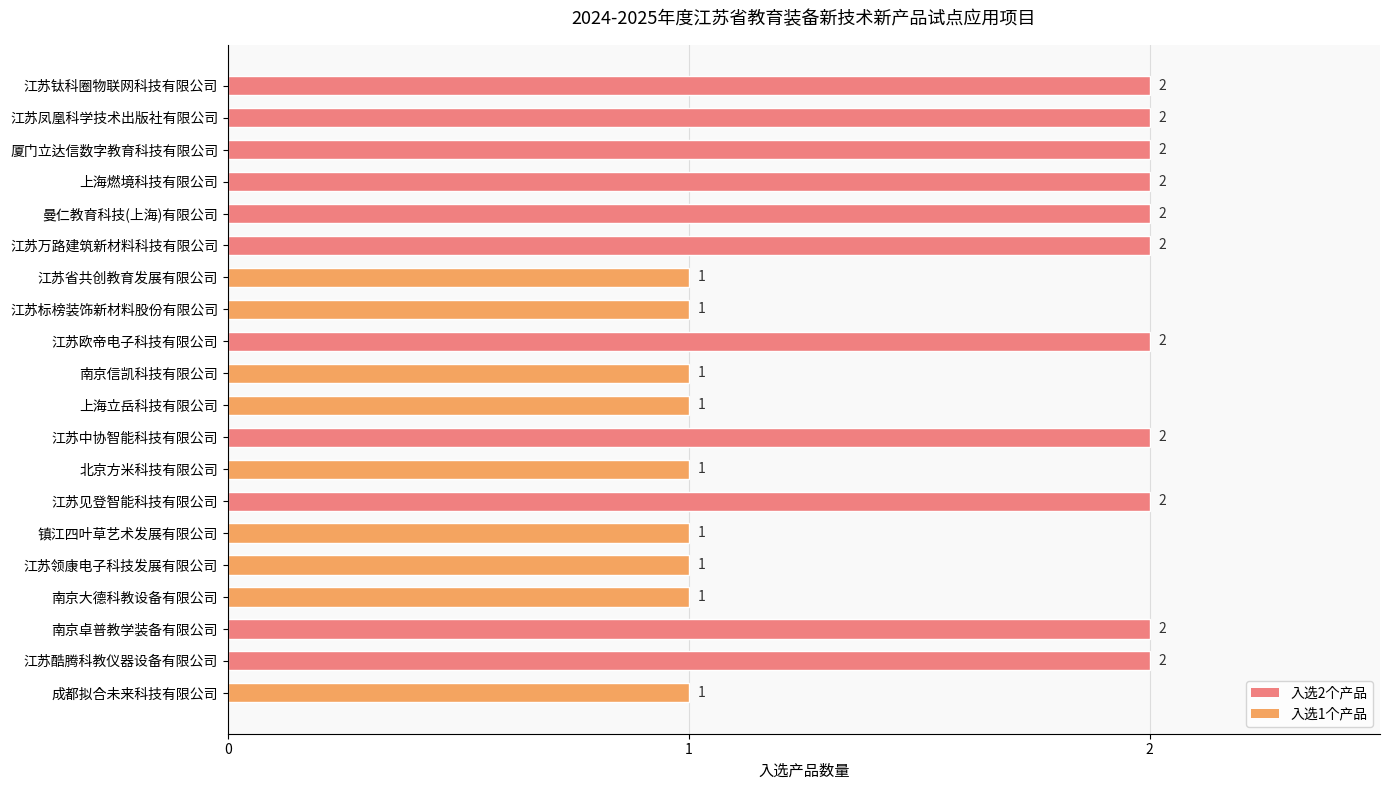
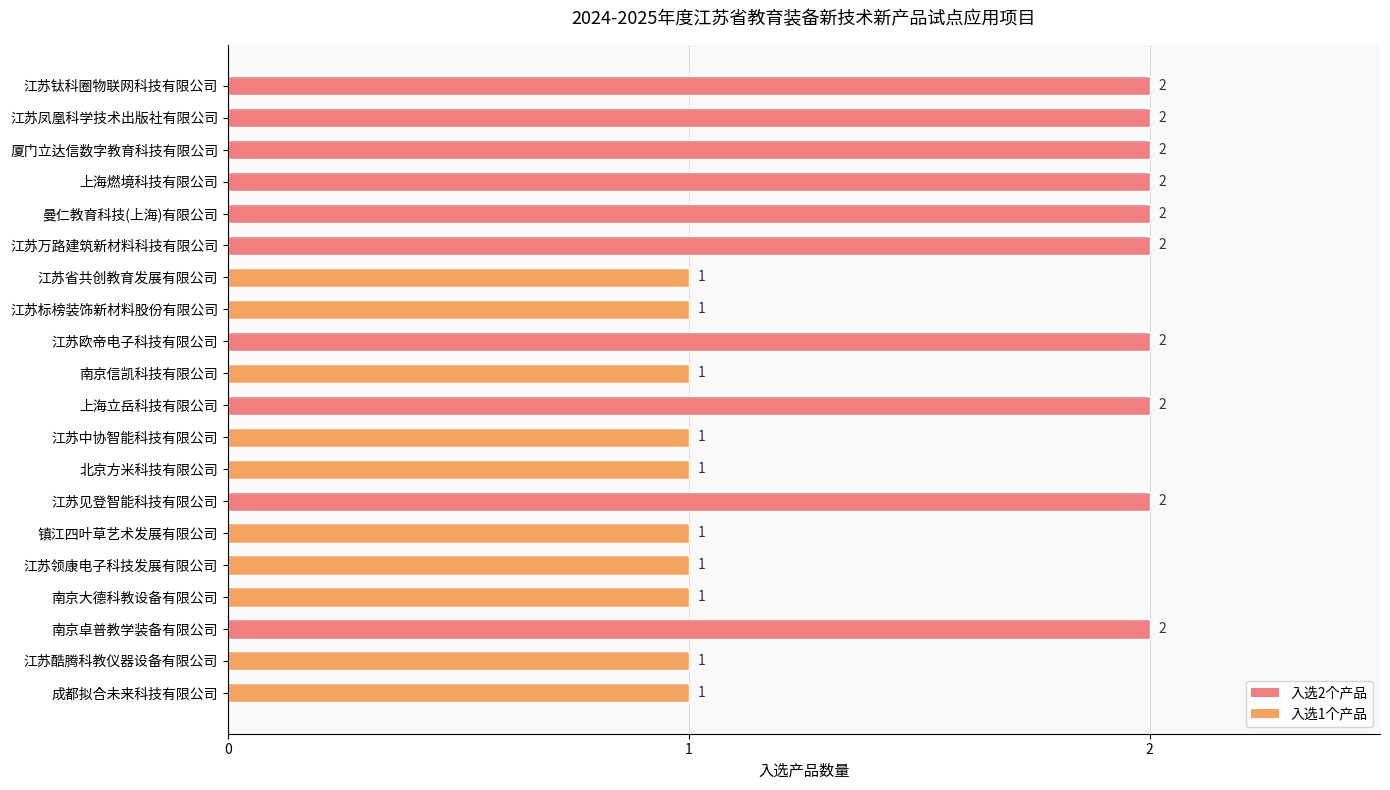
上海立岳科技有限公司: 1 -> 2
江苏中协智能科技有限公司: 2 -> 1
江苏酷腾科教仪器设备有限公司: 2 -> 1
